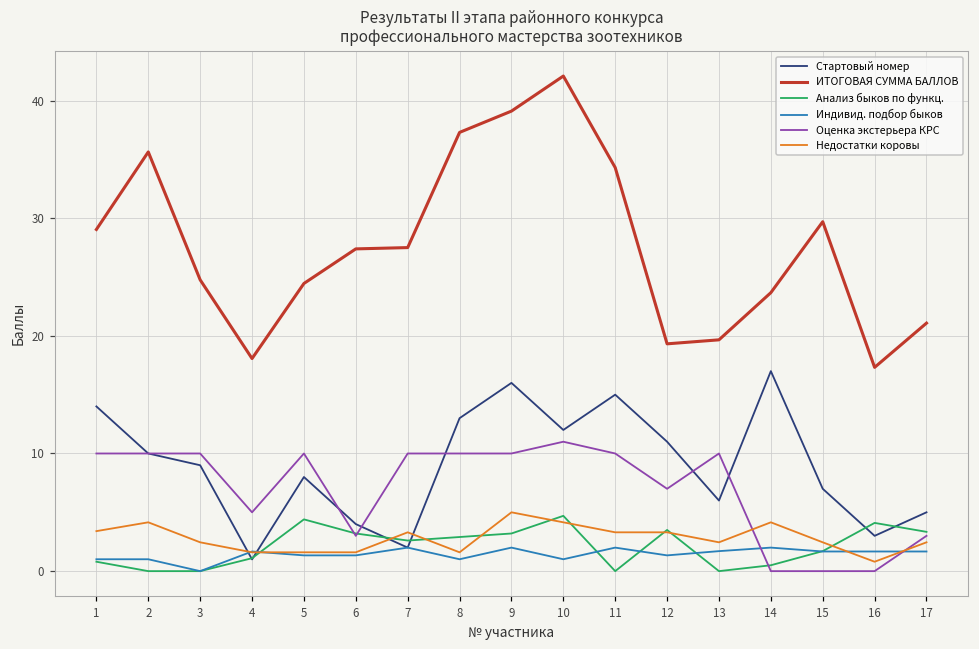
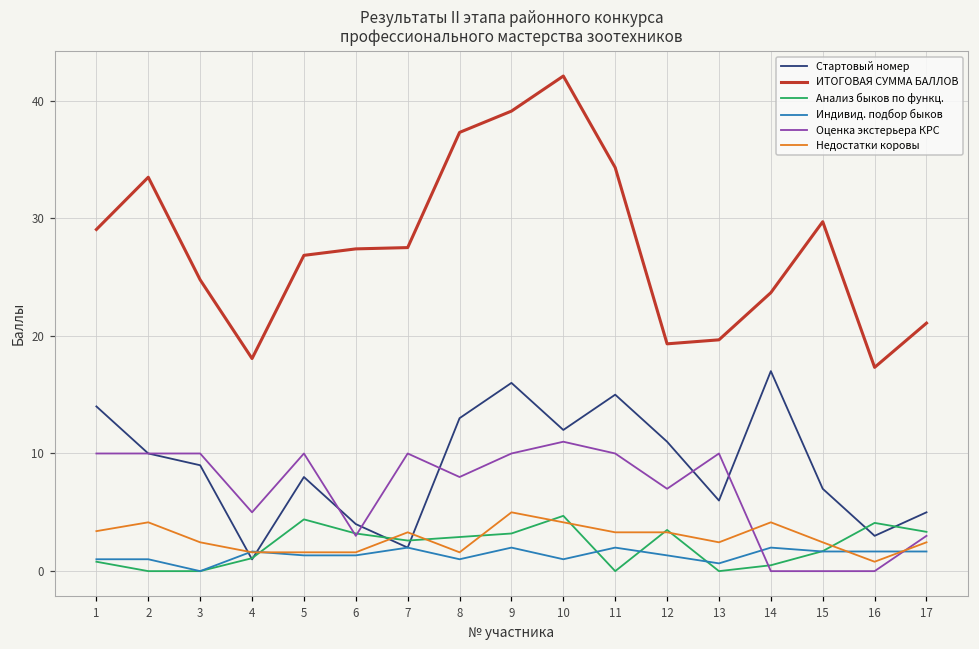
ИТОГОВАЯ СУММА БАЛЛОВ, 2: 35.6 -> 33.5
ИТОГОВАЯ СУММА БАЛЛОВ, 5: 24.5 -> 26.8
Оценка экстерьера КРС, 8: 10 -> 8
Индивид. подбор быков, 13: 1.7 -> 0.7
